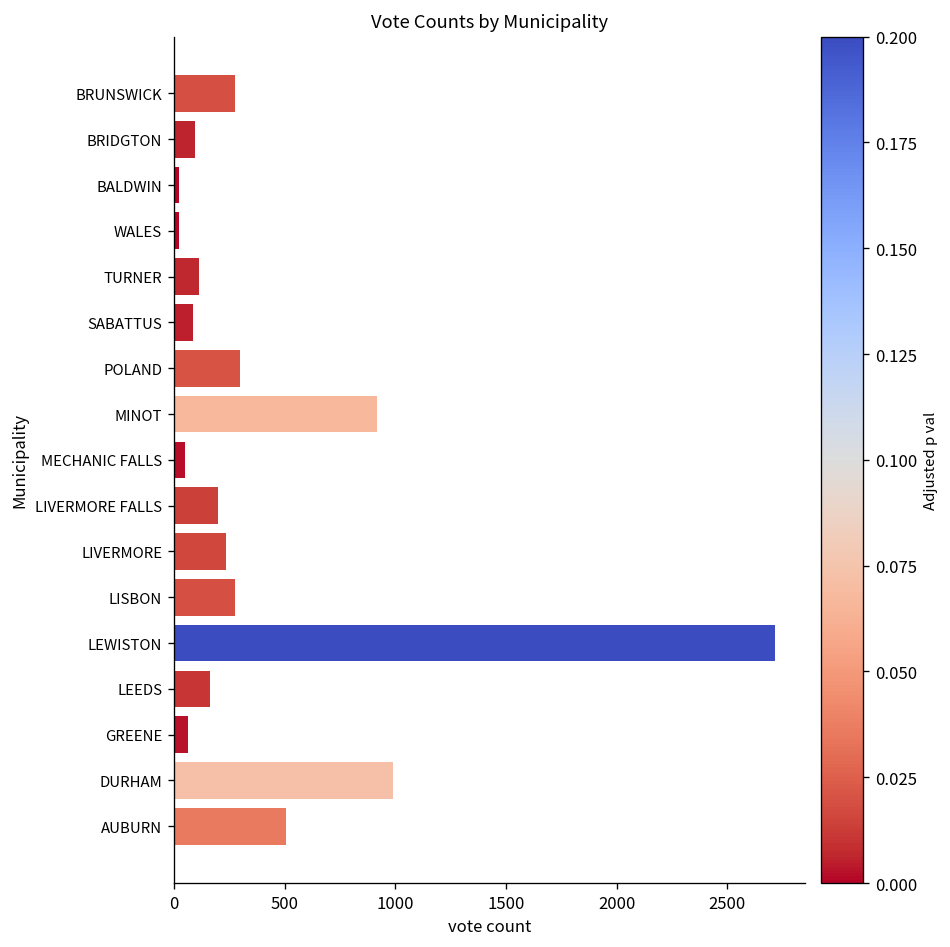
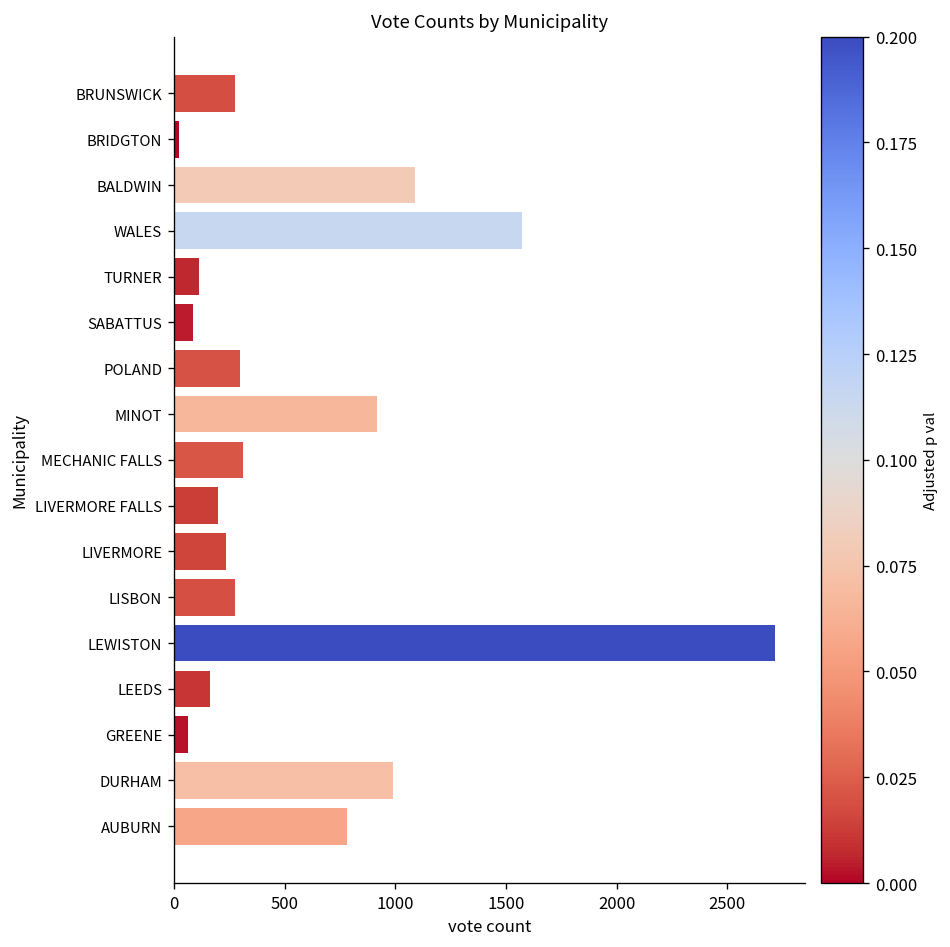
BRIDGTON: 100 -> 30
BALDWIN: 20 -> 1090
WALES: 20 -> 1570
MECHANIC FALLS: 50 -> 310
AUBURN: 510 -> 780
